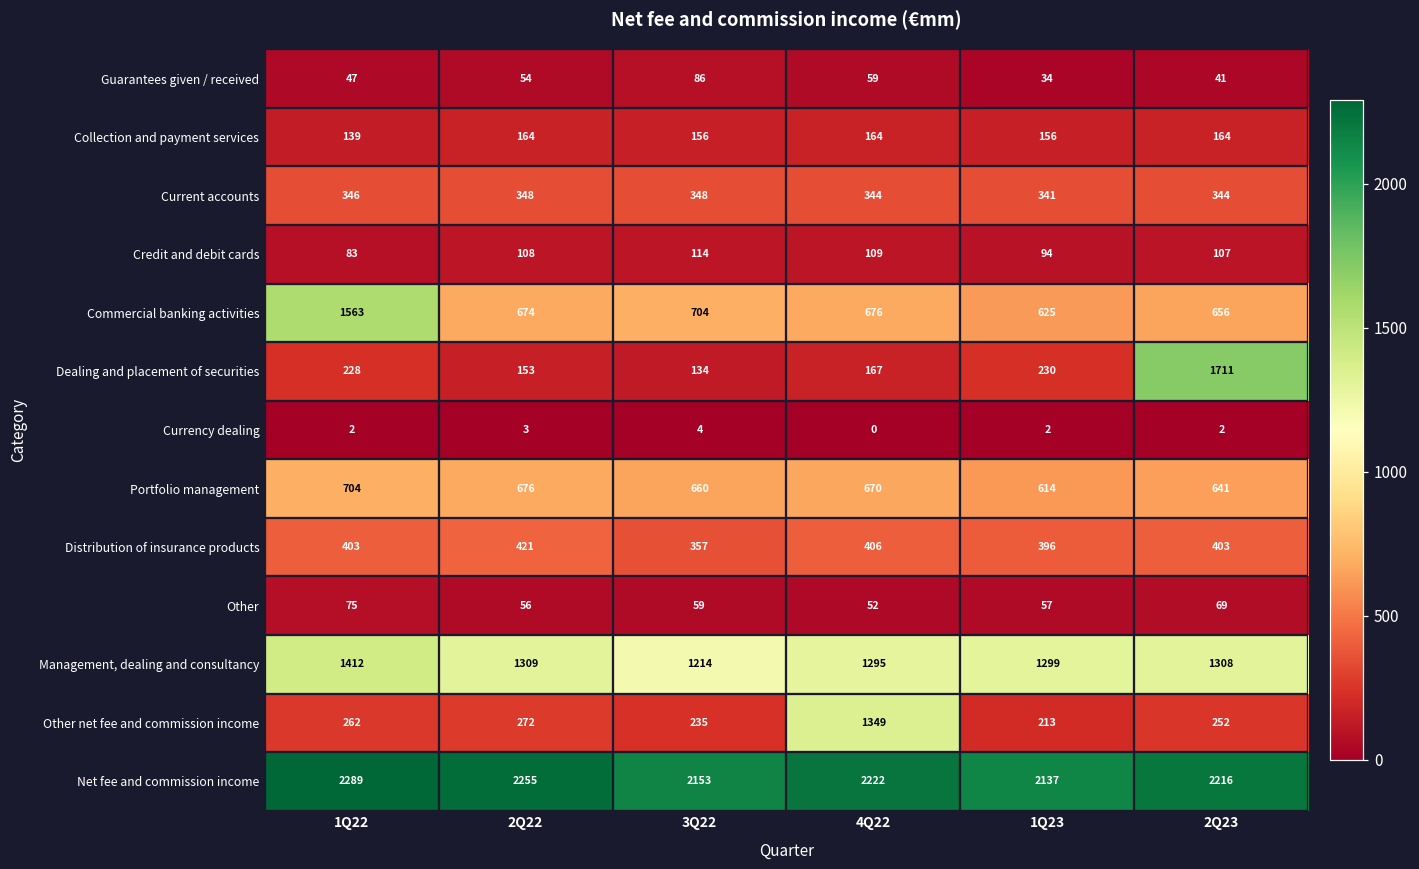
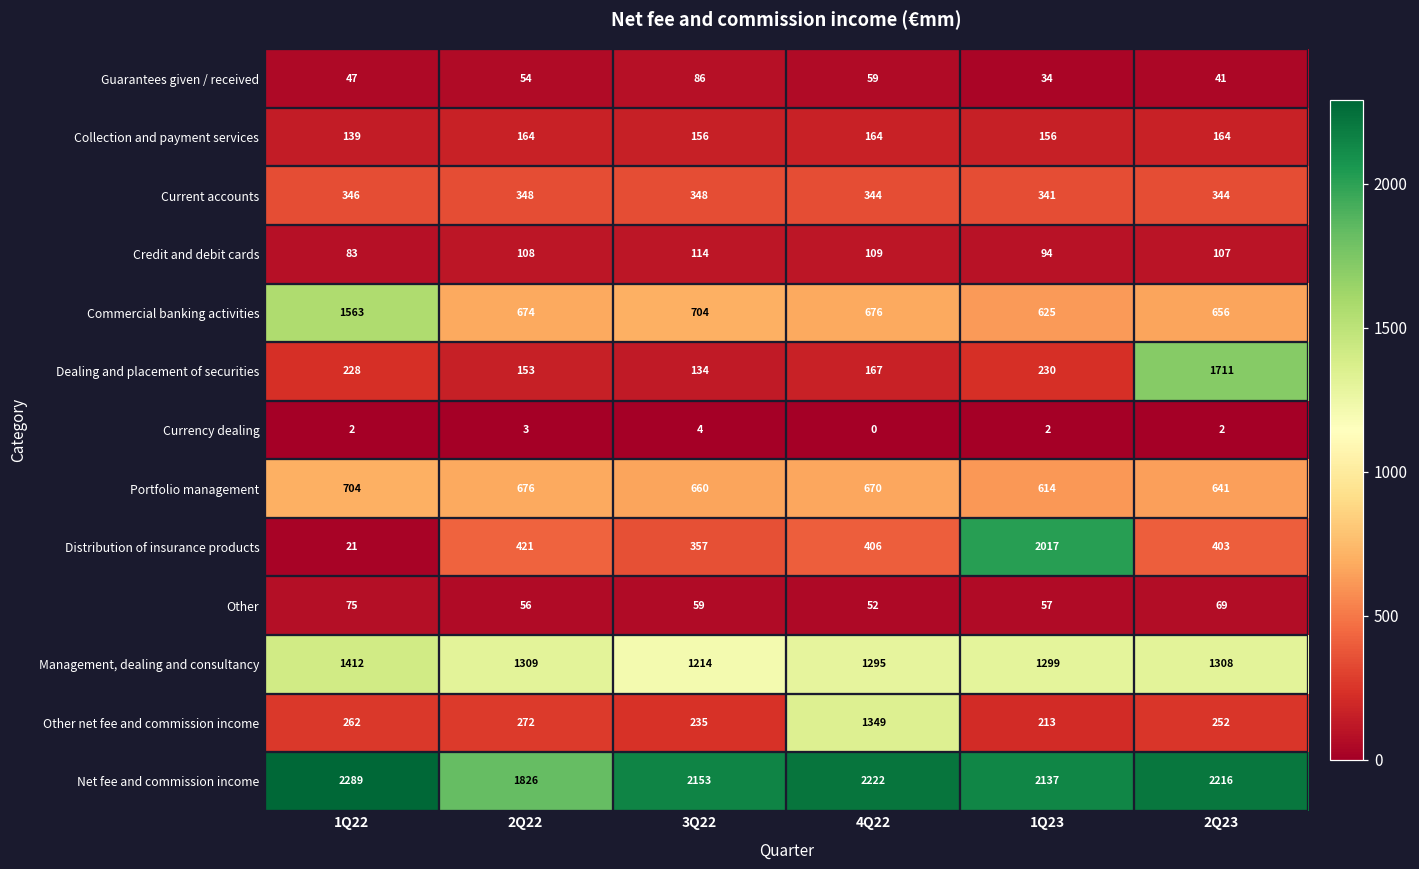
Distribution of insurance products, 1Q22: 403 -> 21
Distribution of insurance products, 1Q23: 396 -> 2017
Net fee and commission income, 2Q22: 2255 -> 1826
